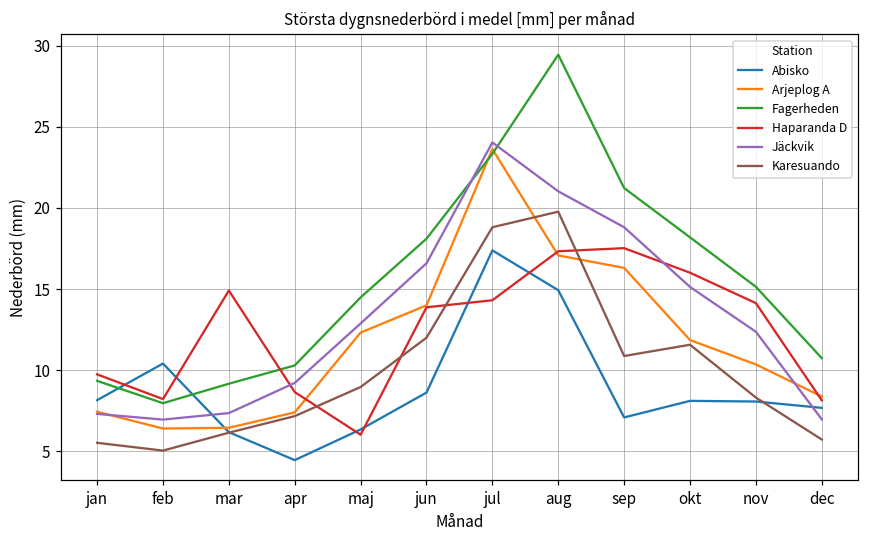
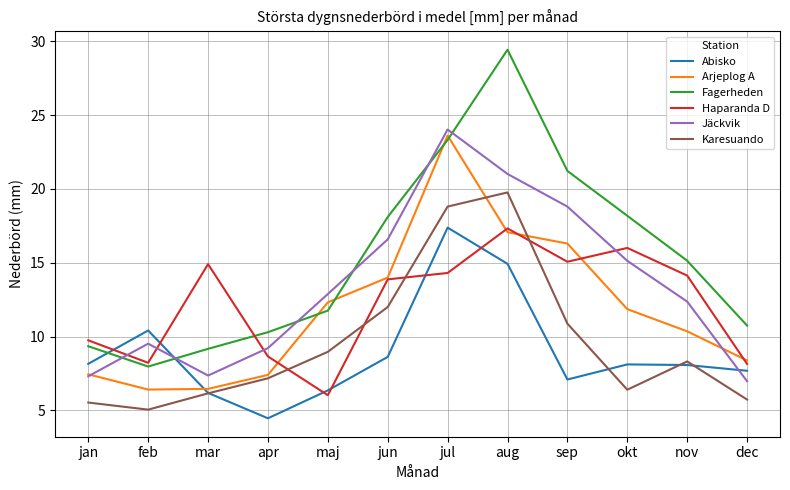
Jäckvik, feb: 7.0 -> 9.5
Fagerheden, maj: 14.5 -> 11.8
Haparanda D, sep: 17.5 -> 15.1
Karesuando, okt: 11.6 -> 6.4
